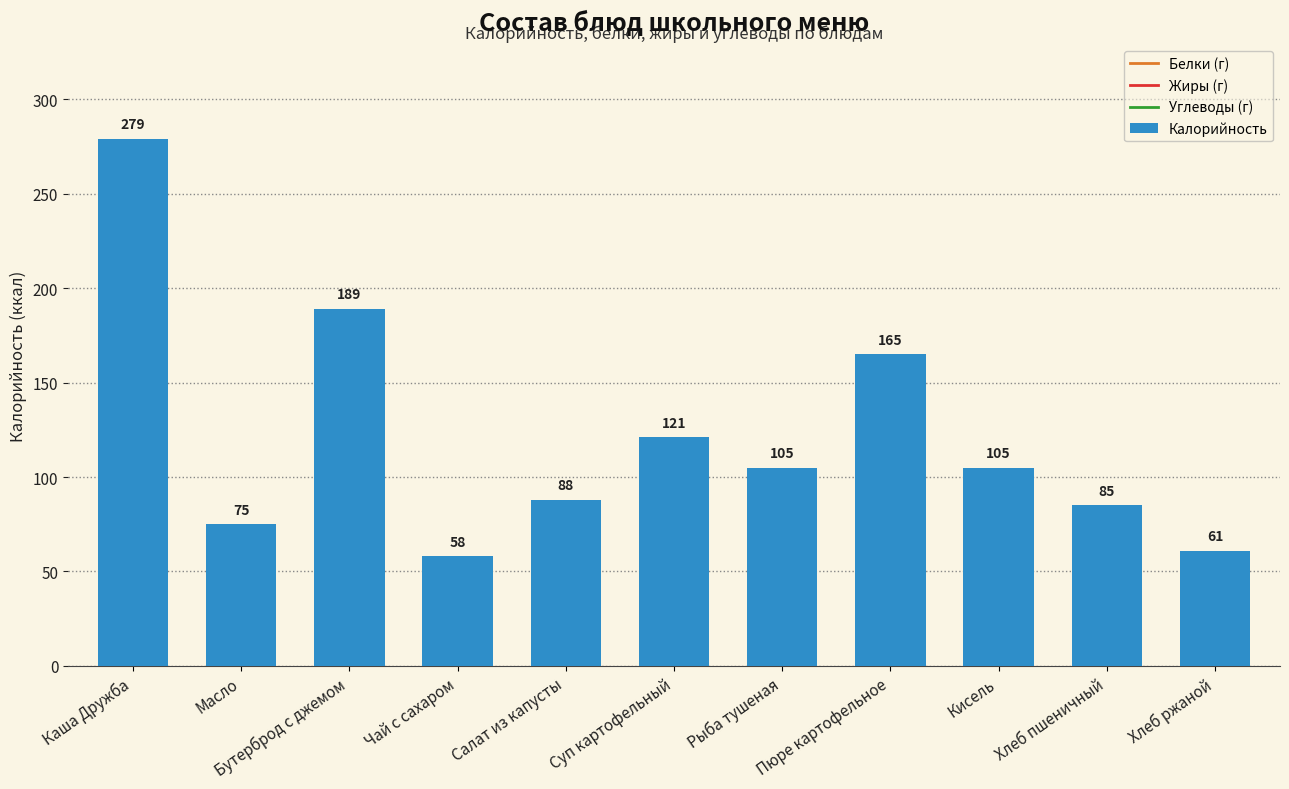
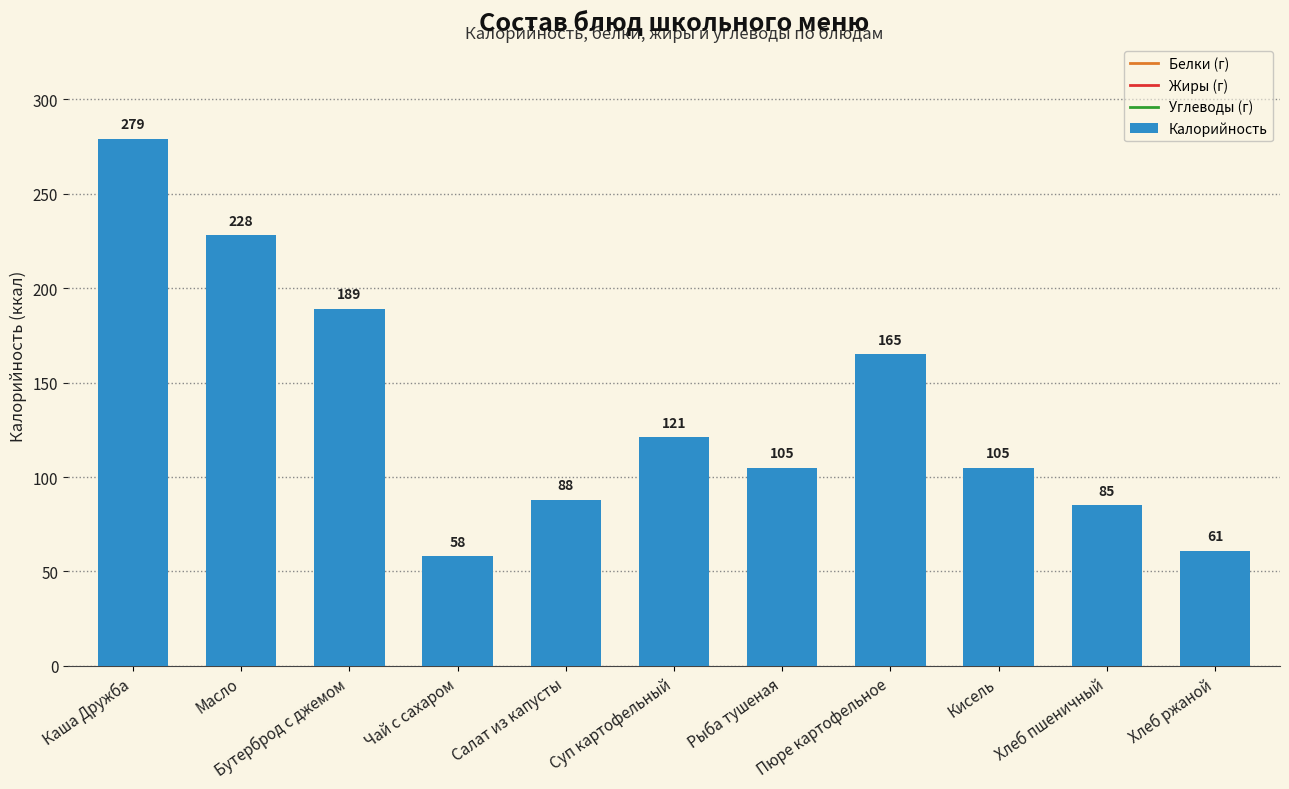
Масло: 75 -> 228
